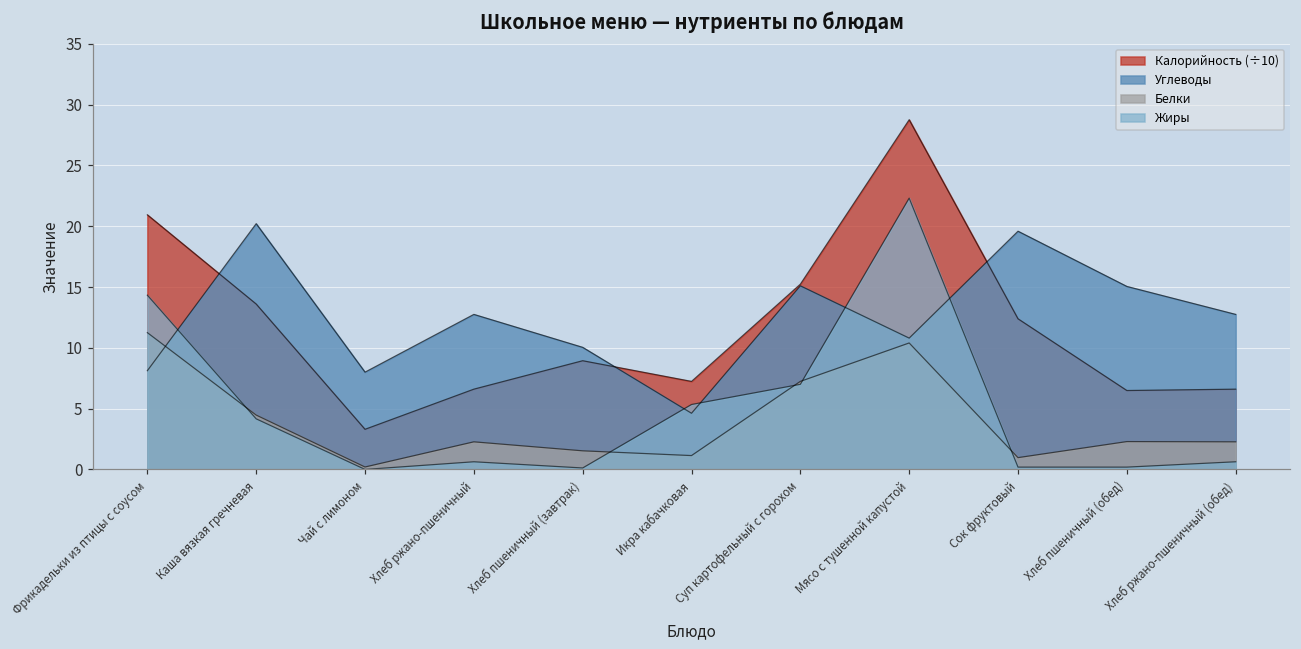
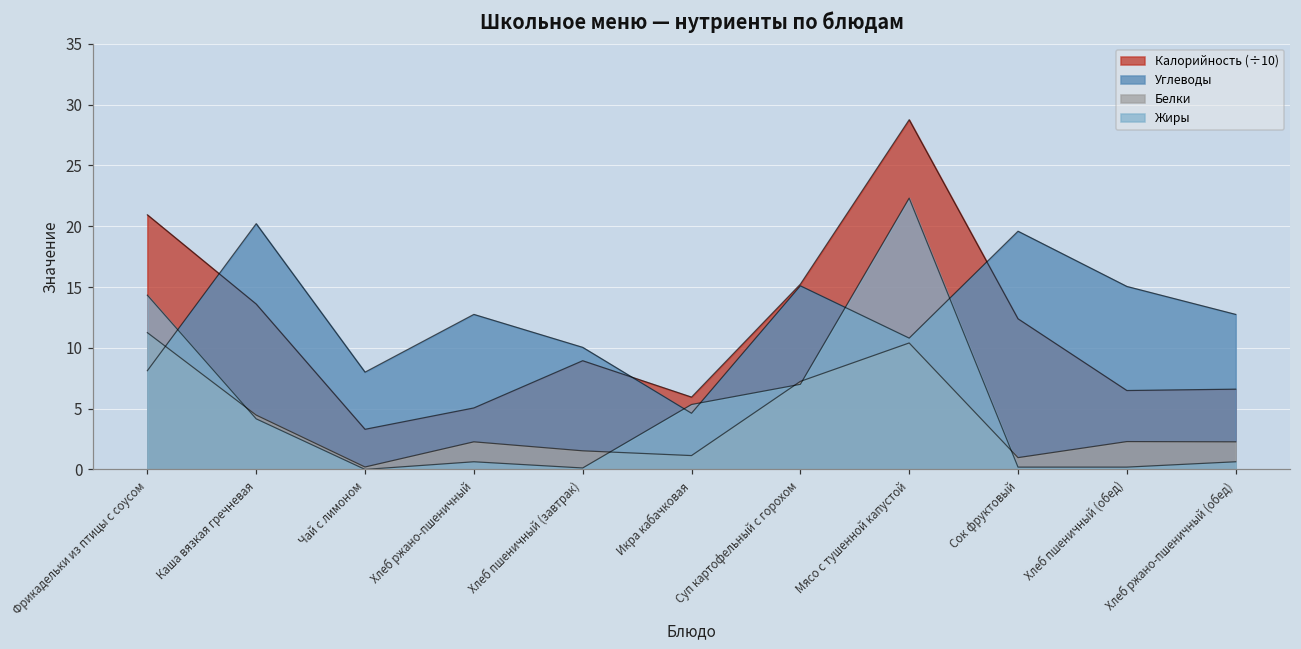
Калорийность (÷10), Хлеб ржано-пшеничный: 6.6 -> 5.1
Калорийность (÷10), Икра кабачковая: 7.2 -> 6.0
